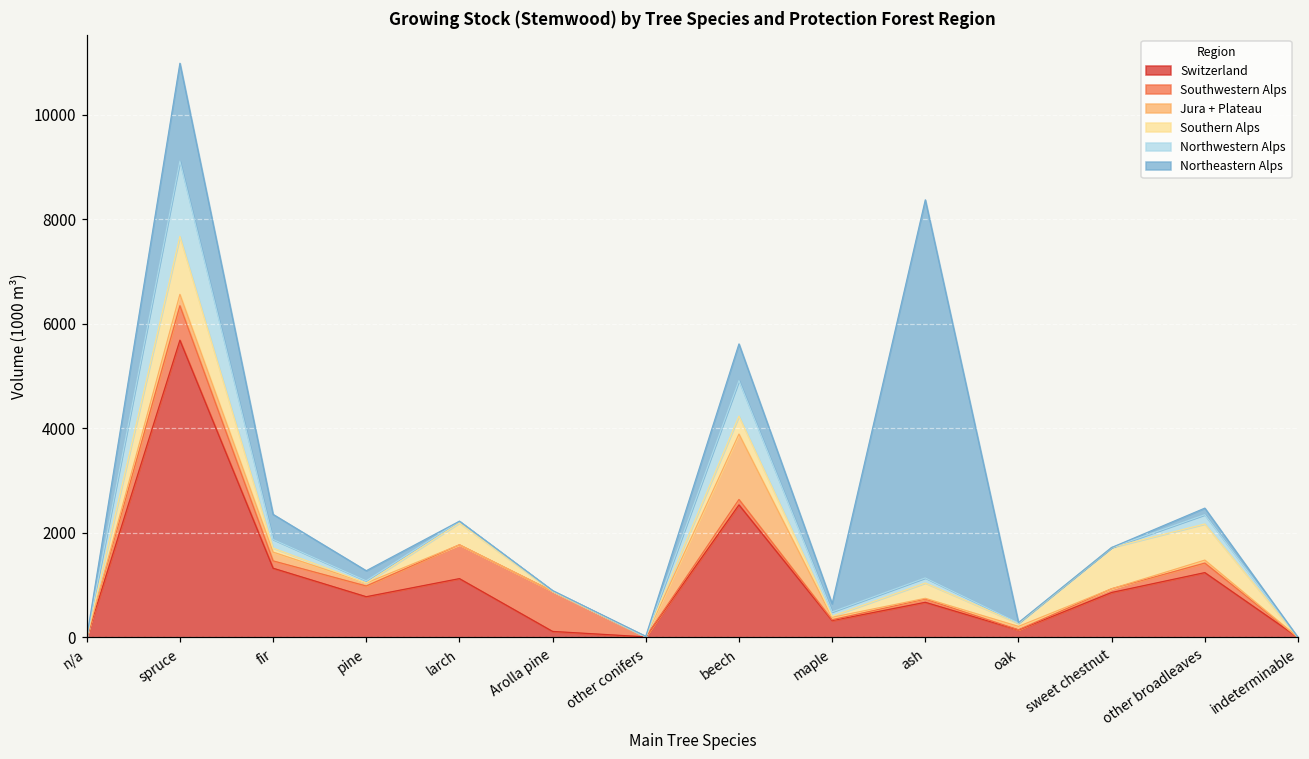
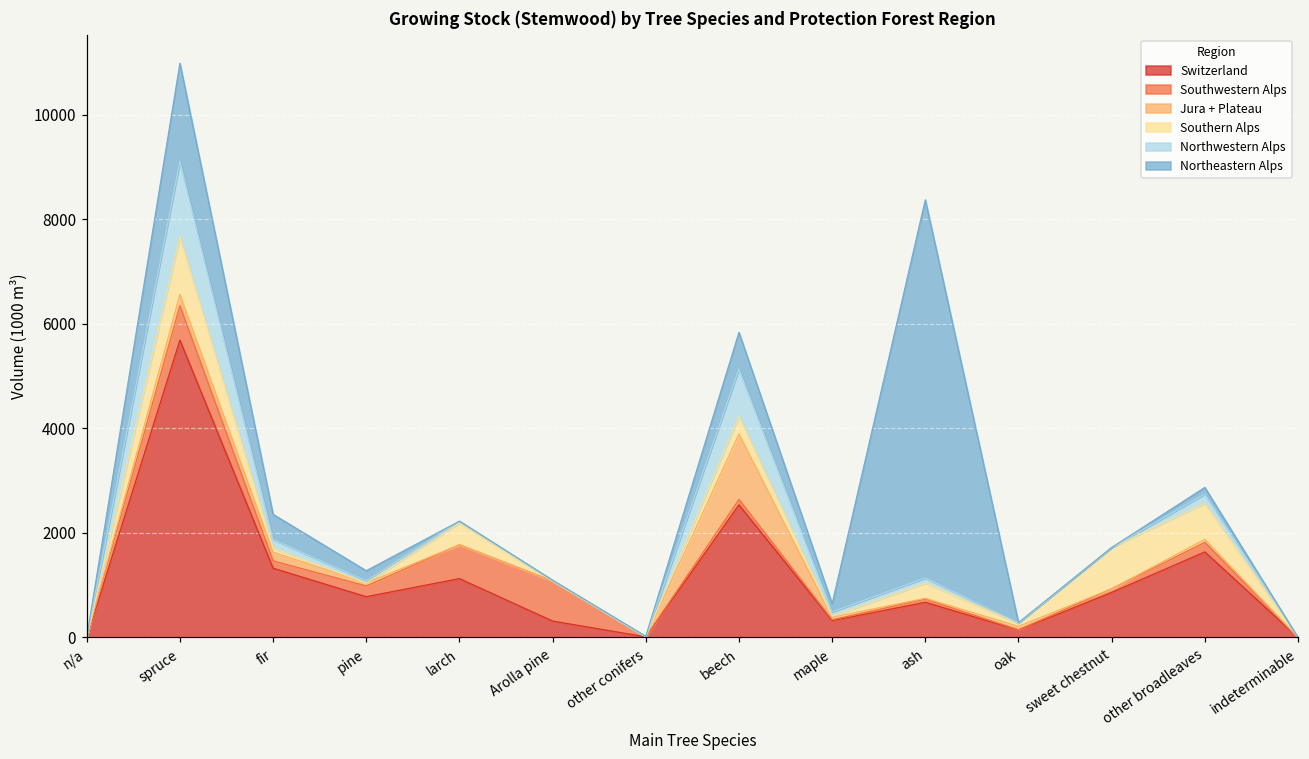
Switzerland, Arolla pine: 100 -> 300
Northwestern Alps, beech: 700 -> 900
Switzerland, other broadleaves: 1200 -> 1600
